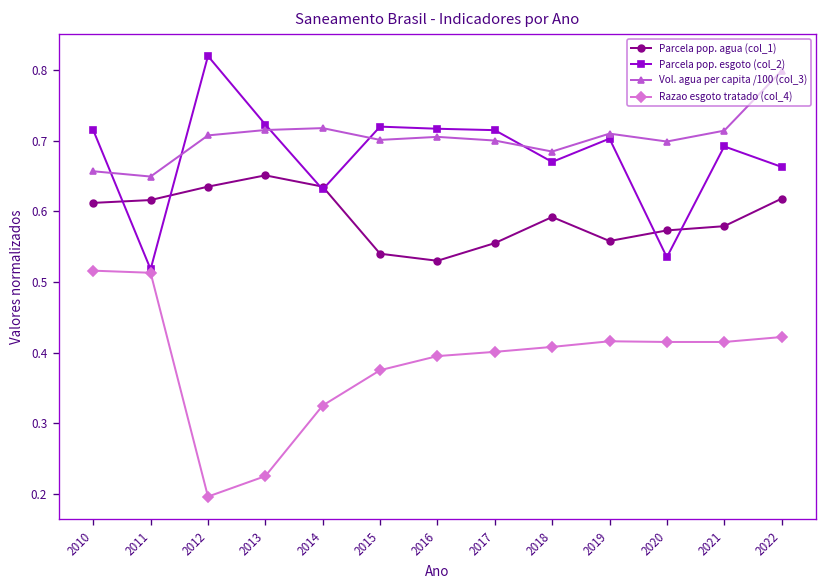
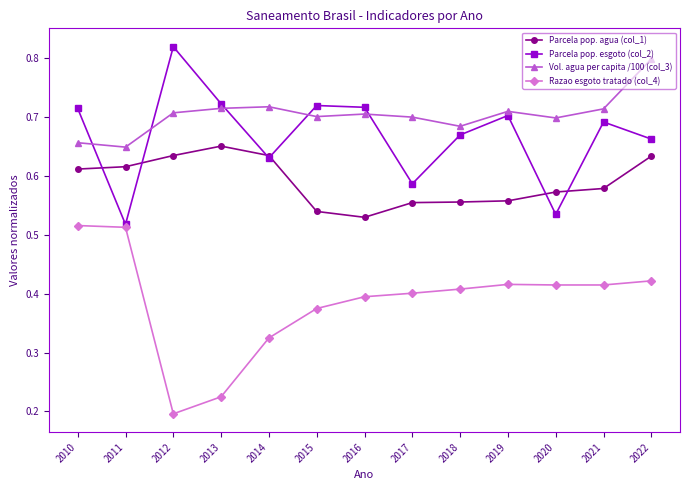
Parcela pop. esgoto (col_2), 2017: 0.72 -> 0.59
Parcela pop. agua (col_1), 2018: 0.59 -> 0.56
Parcela pop. agua (col_1), 2022: 0.62 -> 0.63
